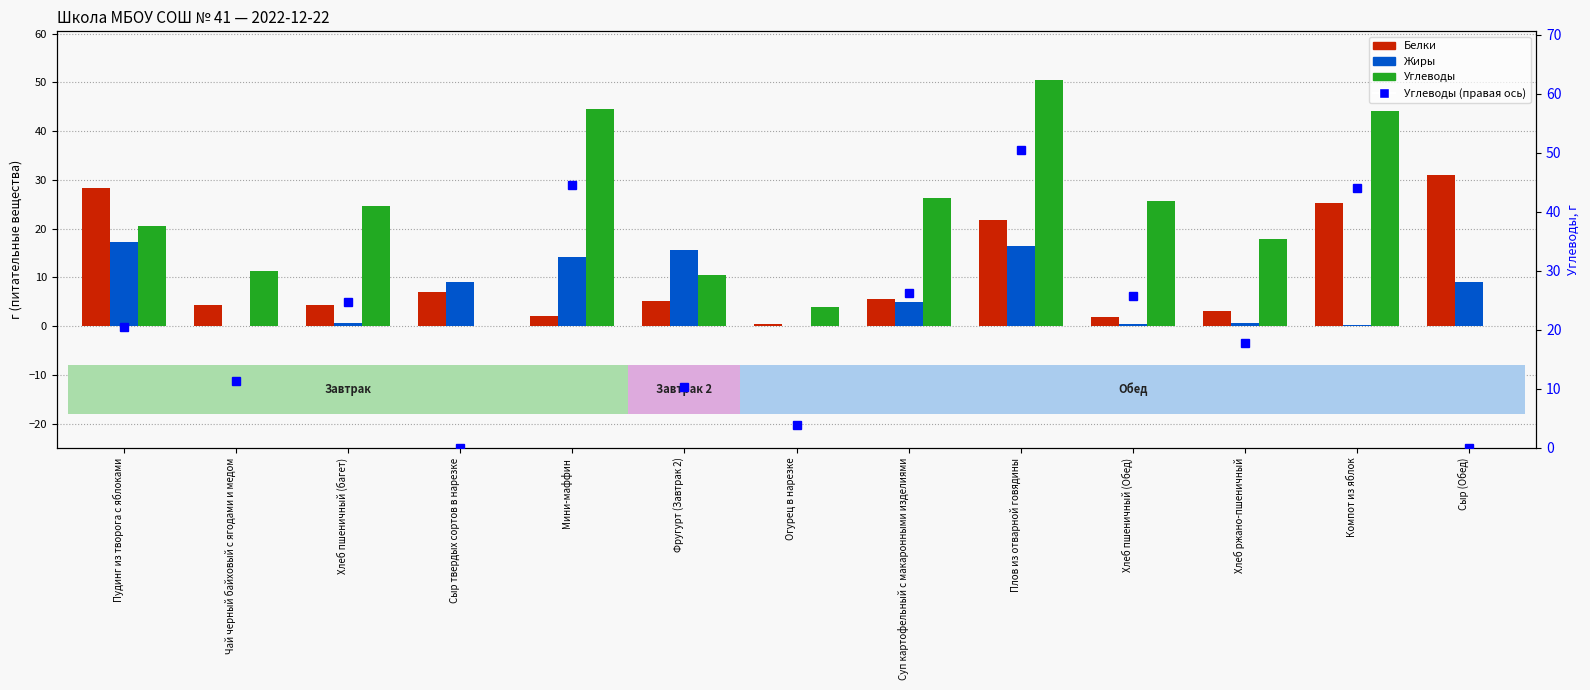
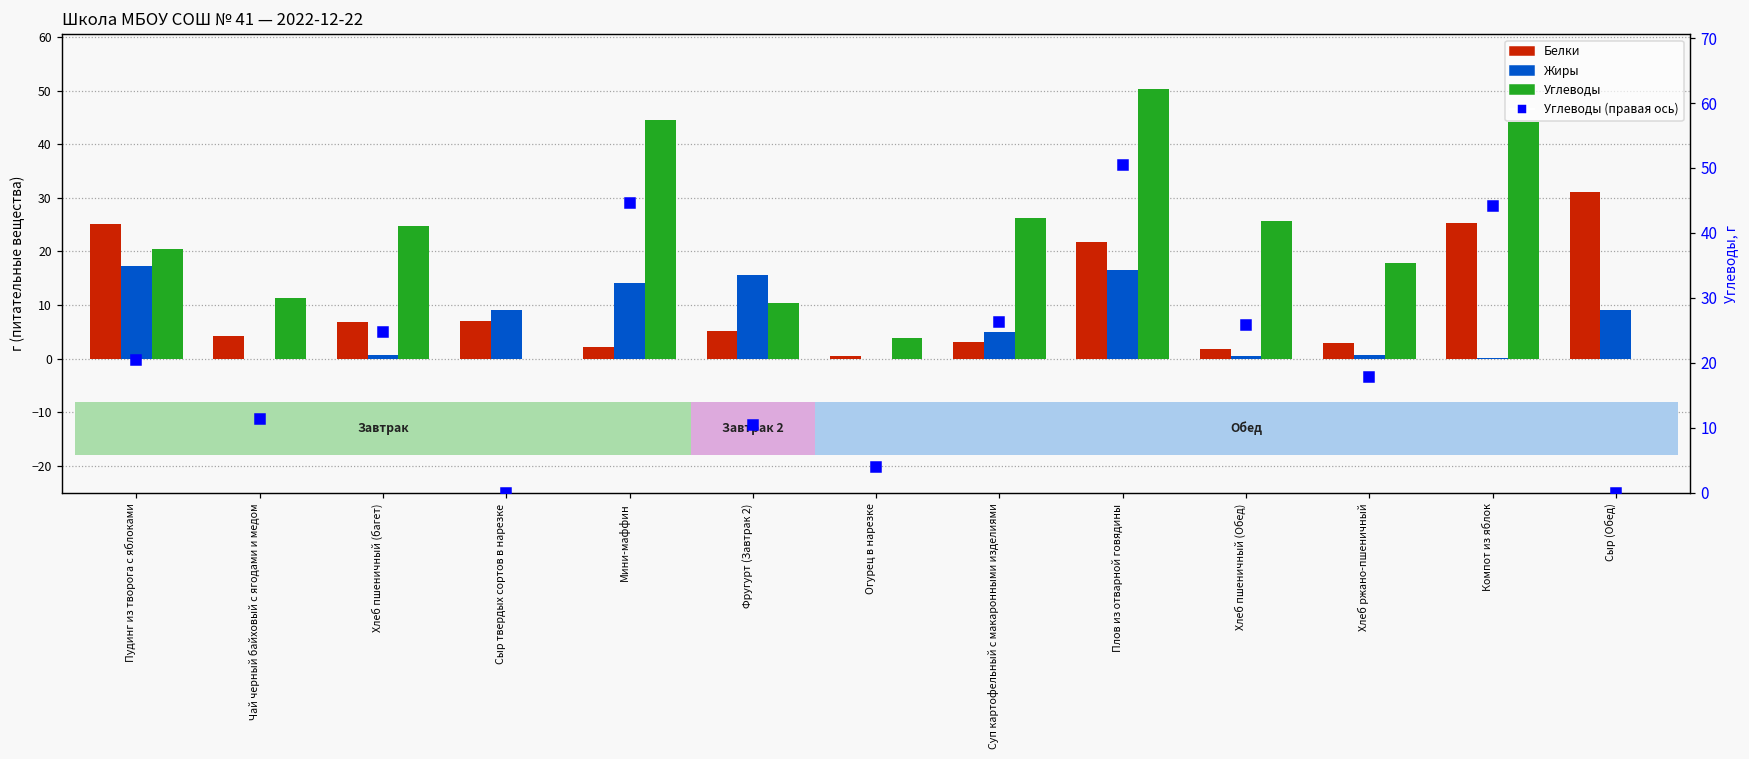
Белки, Пудинг из творога с яблоками: 28 -> 25
Белки, Хлеб пшеничный (багет): 4 -> 7
Белки, Суп картофельный с макаронными изделиями: 6 -> 3
